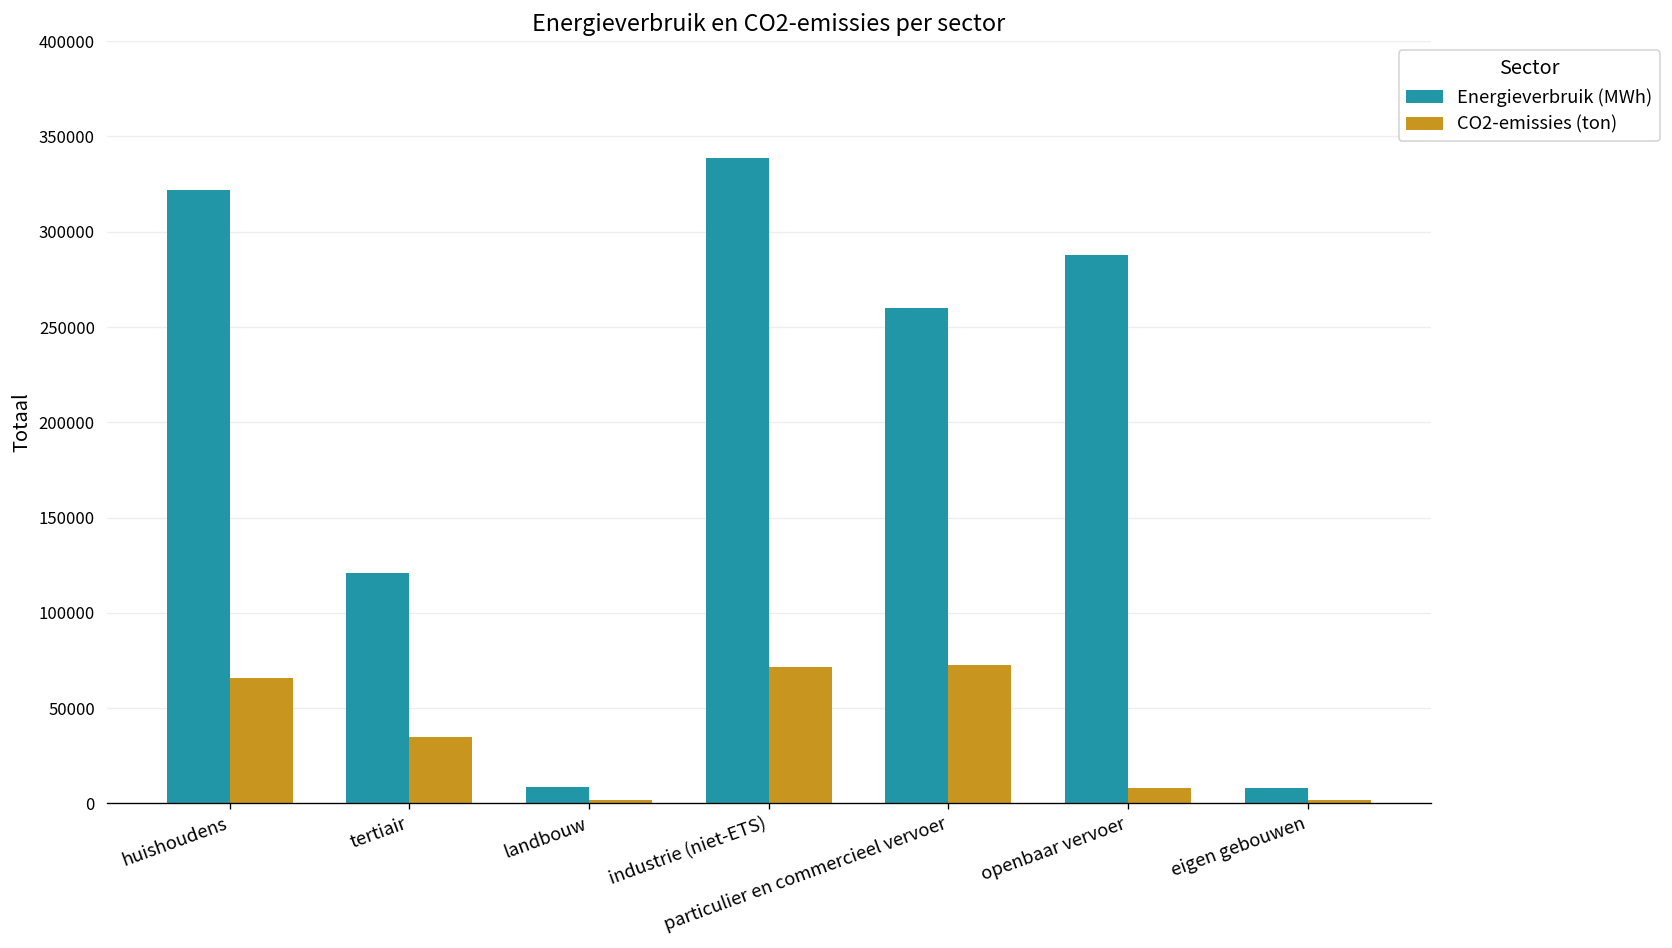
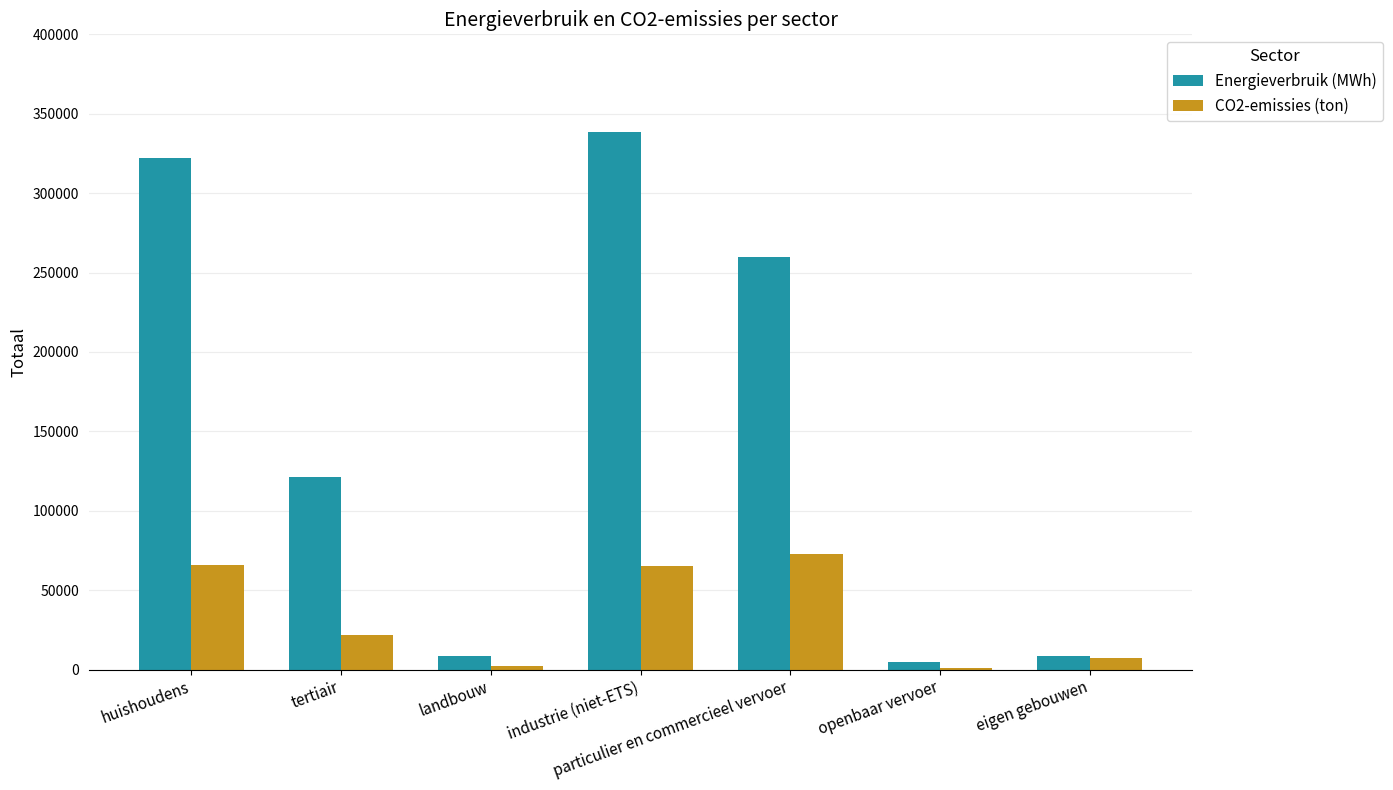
CO2-emissies (ton), tertiair: 35000 -> 22000
CO2-emissies (ton), industrie (niet-ETS): 71000 -> 65000
Energieverbruik (MWh), openbaar vervoer: 288000 -> 5000
CO2-emissies (ton), openbaar vervoer: 8000 -> 1000
CO2-emissies (ton), eigen gebouwen: 2000 -> 7000
